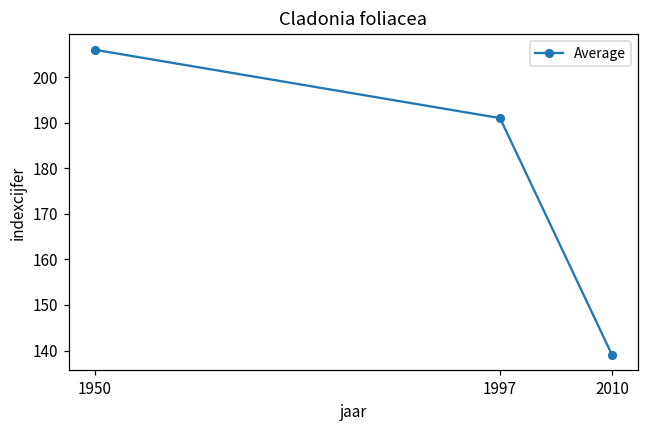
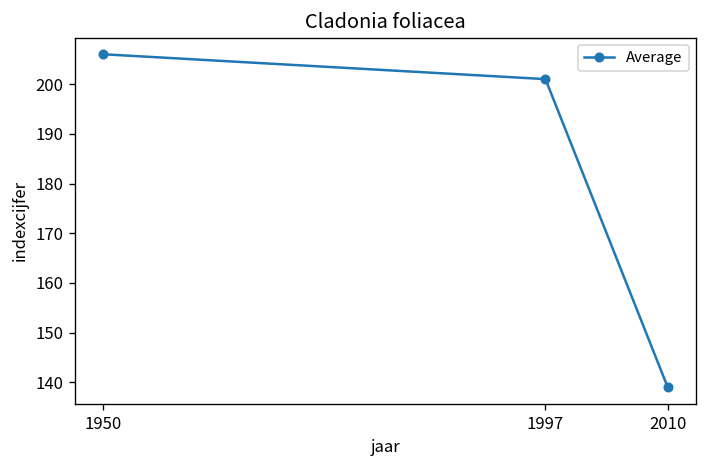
1997: 191 -> 201
